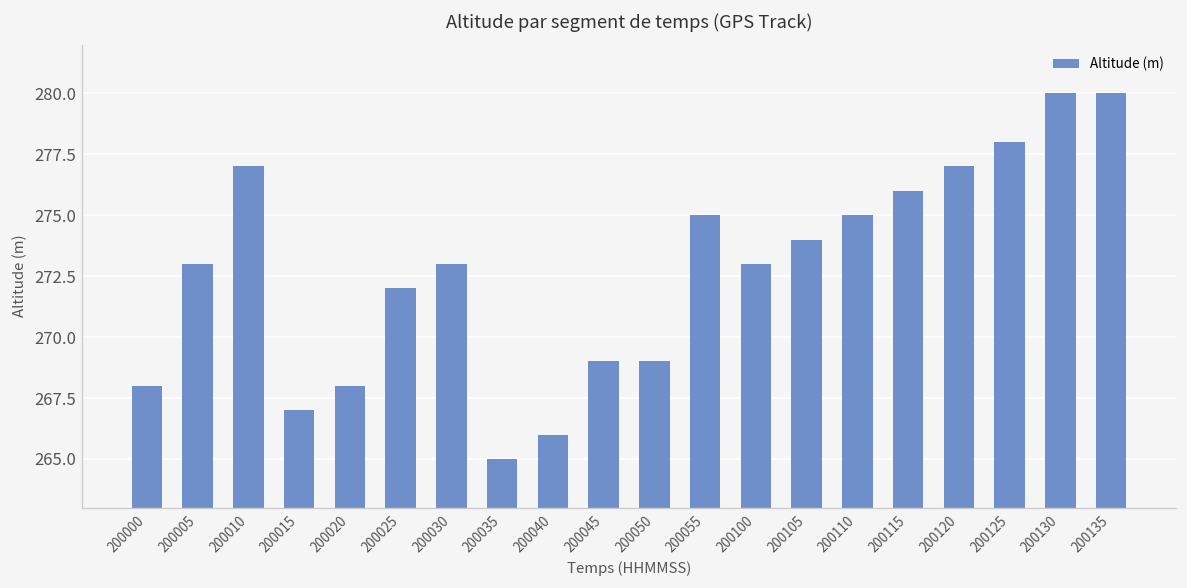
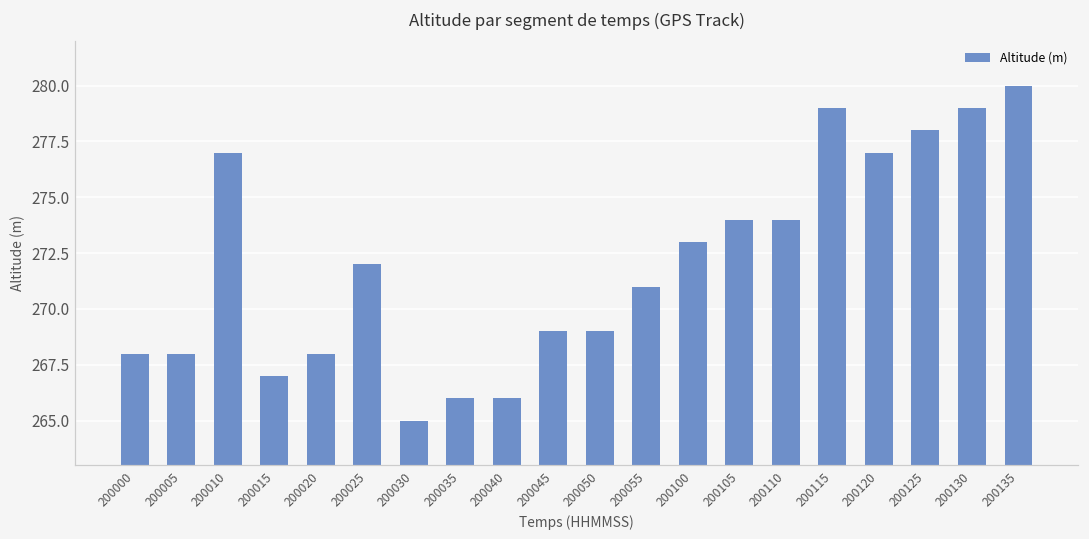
200005: 273 -> 268
200030: 273 -> 265
200035: 265 -> 266
200055: 275 -> 271
200110: 275 -> 274
200115: 276 -> 279
200130: 280 -> 279
